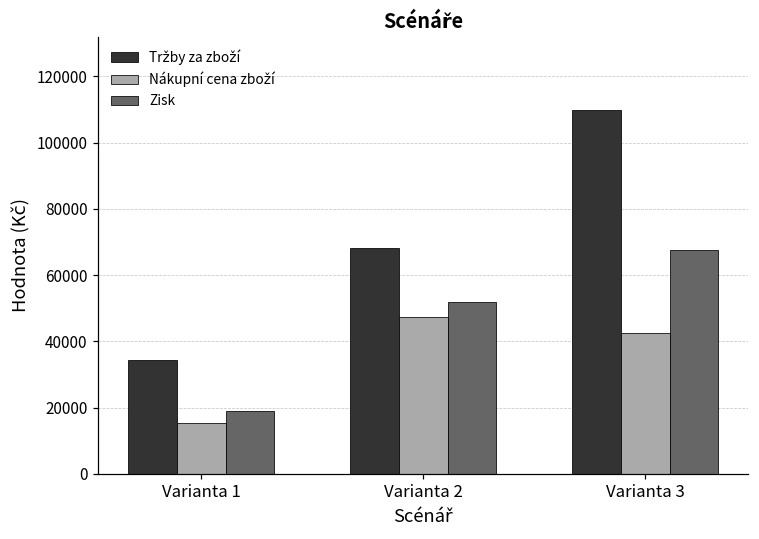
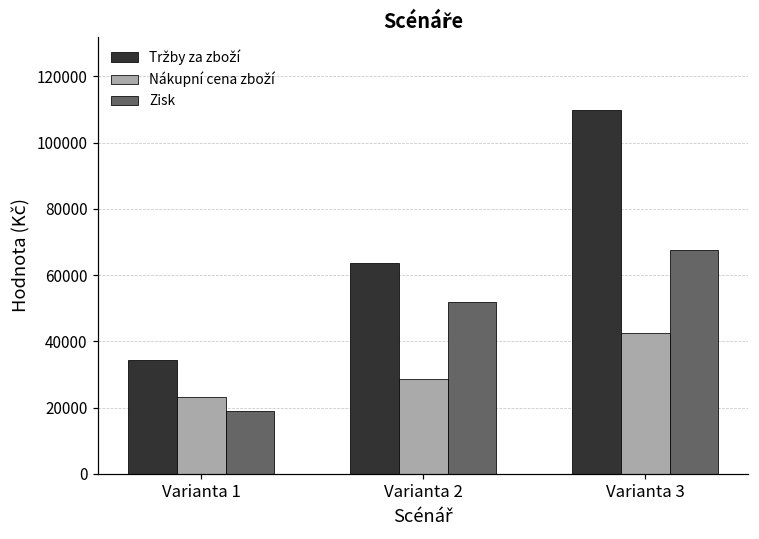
Nákupní cena zboží, Varianta 1: 15000 -> 23000
Tržby za zboží, Varianta 2: 68000 -> 64000
Nákupní cena zboží, Varianta 2: 47000 -> 29000
